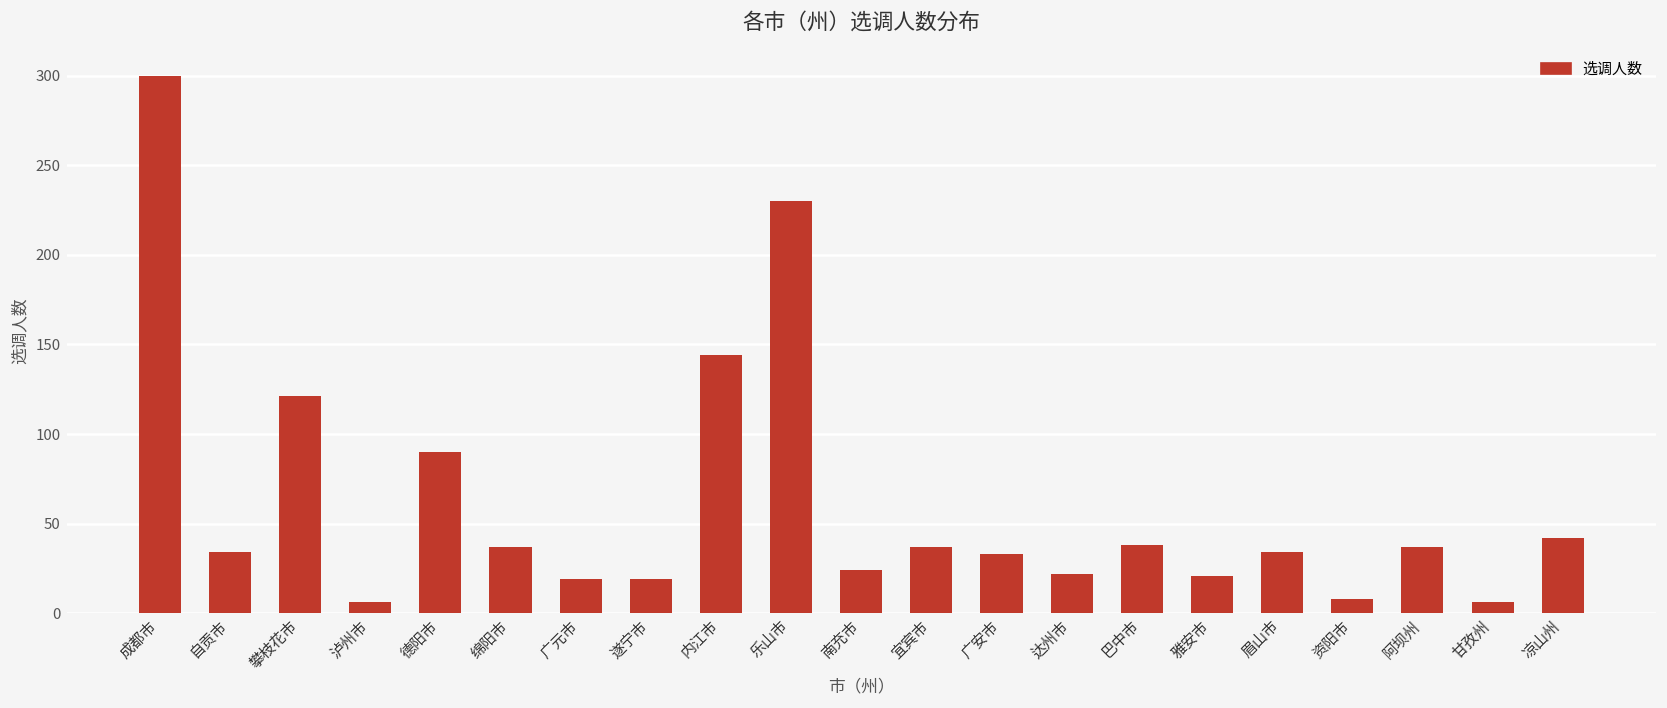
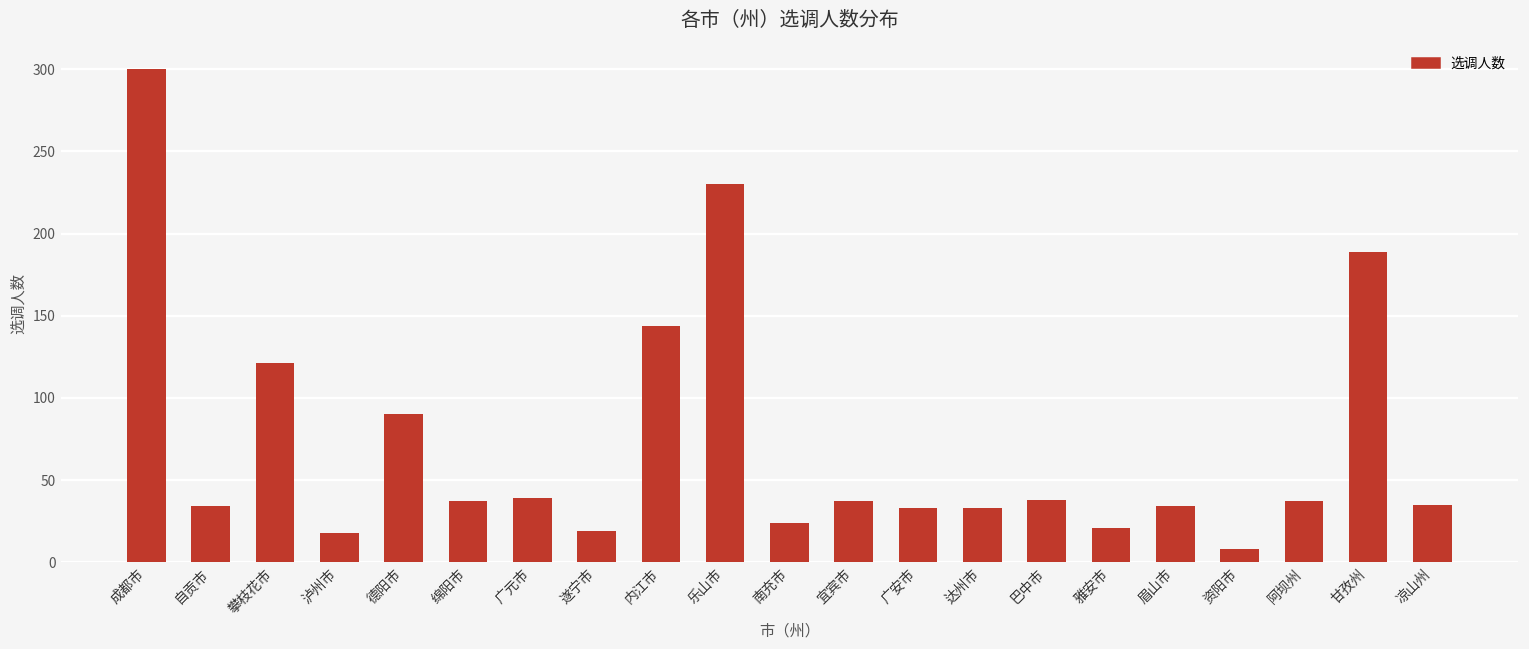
泸州市: 6 -> 18
广元市: 19 -> 39
达州市: 22 -> 33
甘孜州: 6 -> 189
凉山州: 42 -> 35
